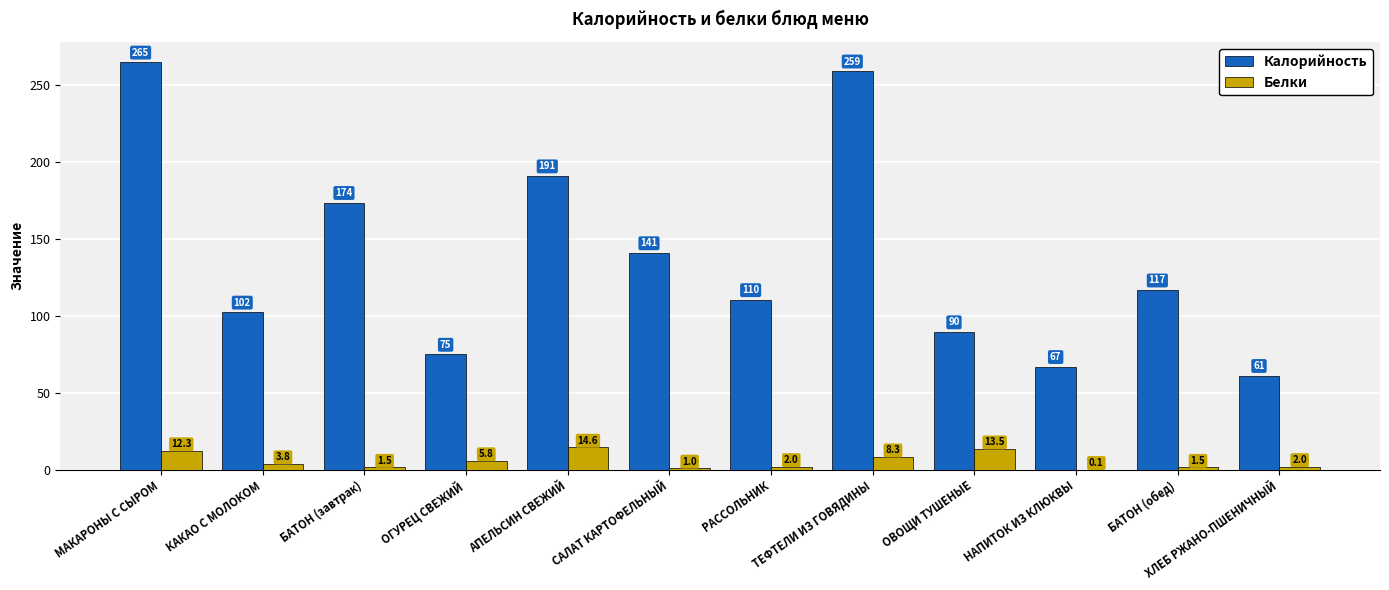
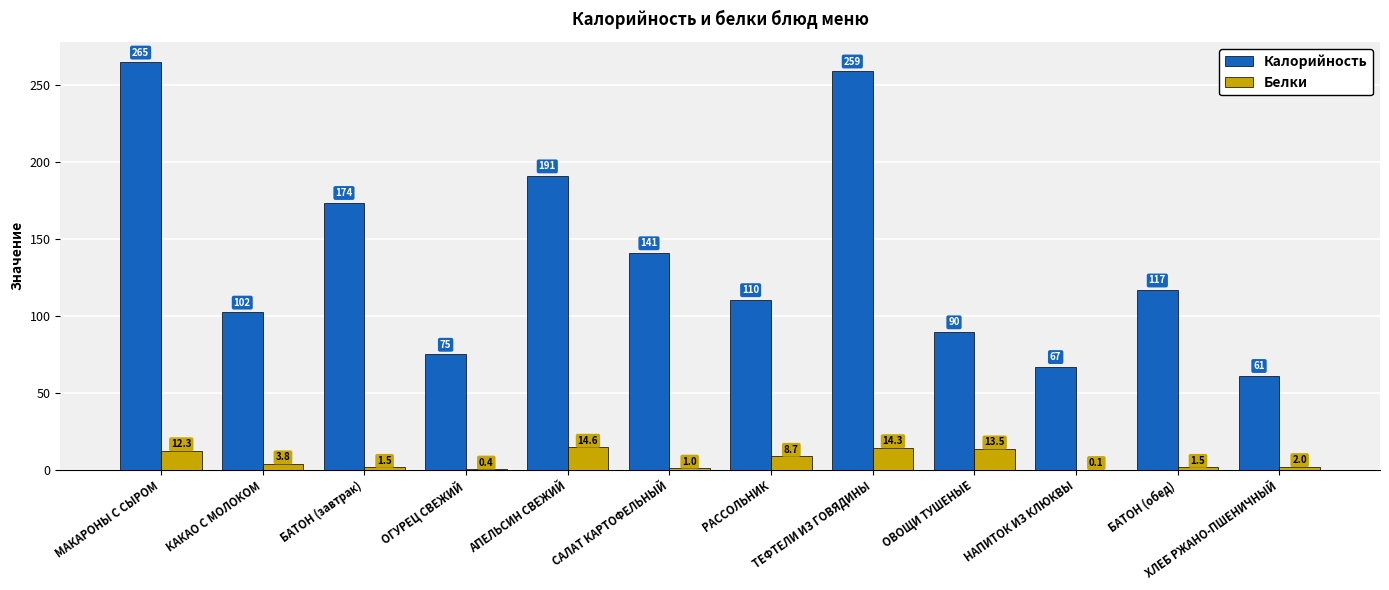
Белки, ОГУРЕЦ СВЕЖИЙ: 5.8 -> 0.4
Белки, РАССОЛЬНИК: 2.0 -> 8.7
Белки, ТЕФТЕЛИ ИЗ ГОВЯДИНЫ: 8.3 -> 14.3
